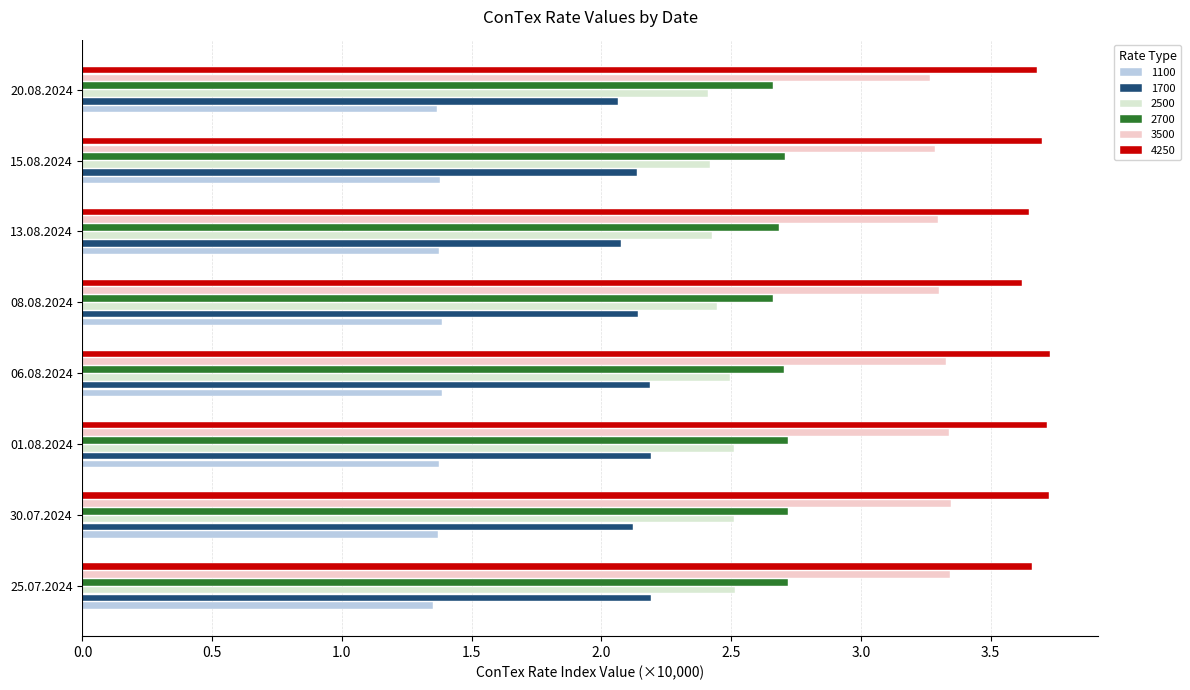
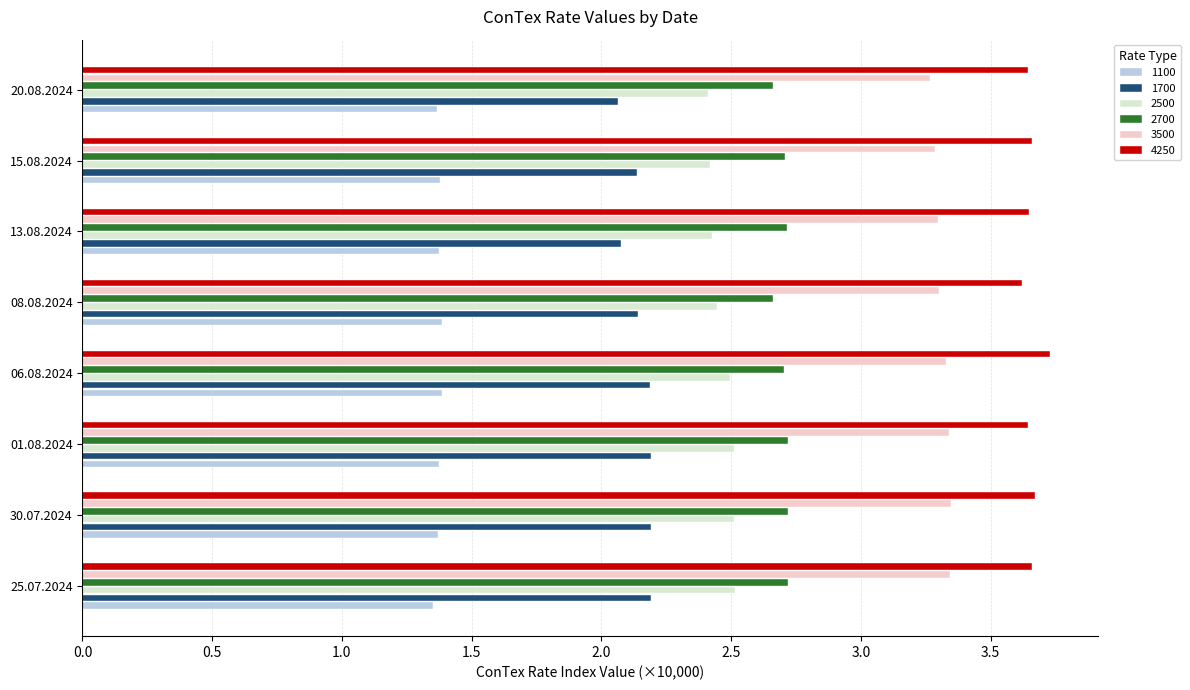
4250, 20.08.2024: 3.68 -> 3.64
4250, 15.08.2024: 3.70 -> 3.66
2700, 13.08.2024: 2.68 -> 2.71
4250, 01.08.2024: 3.72 -> 3.64
4250, 30.07.2024: 3.73 -> 3.67
1700, 30.07.2024: 2.12 -> 2.19
